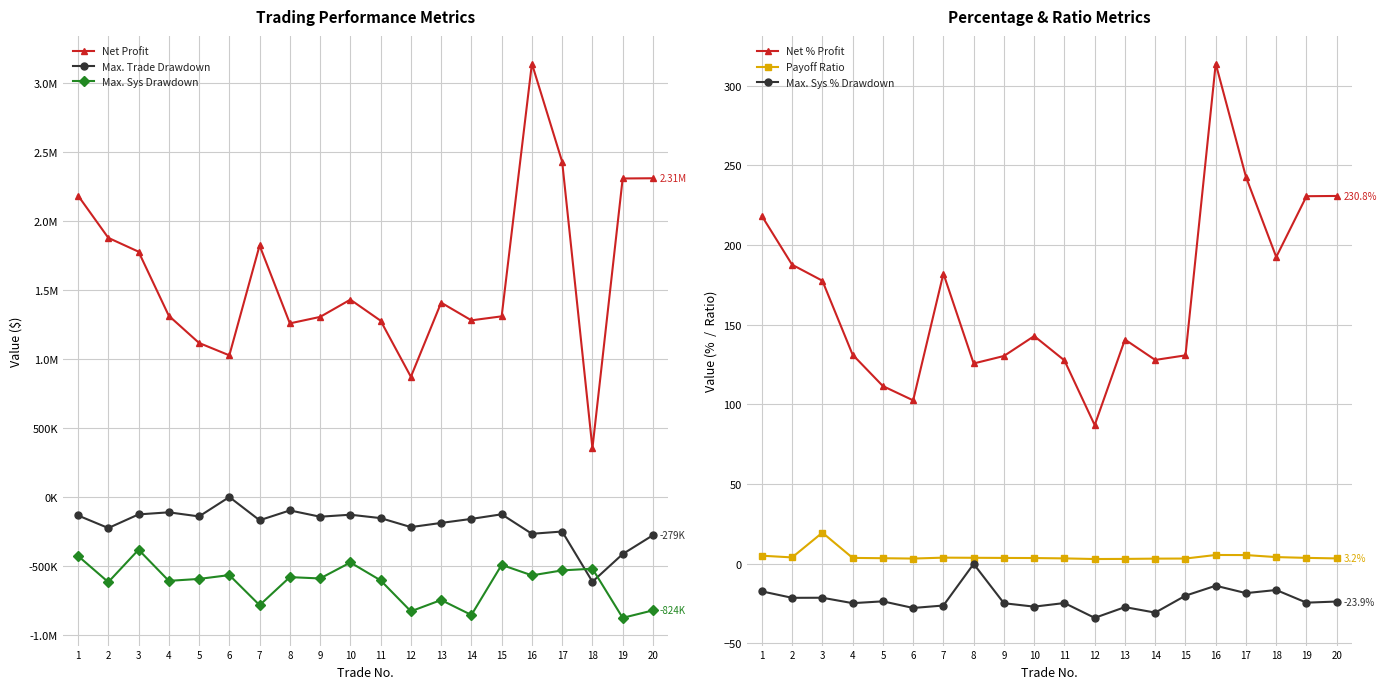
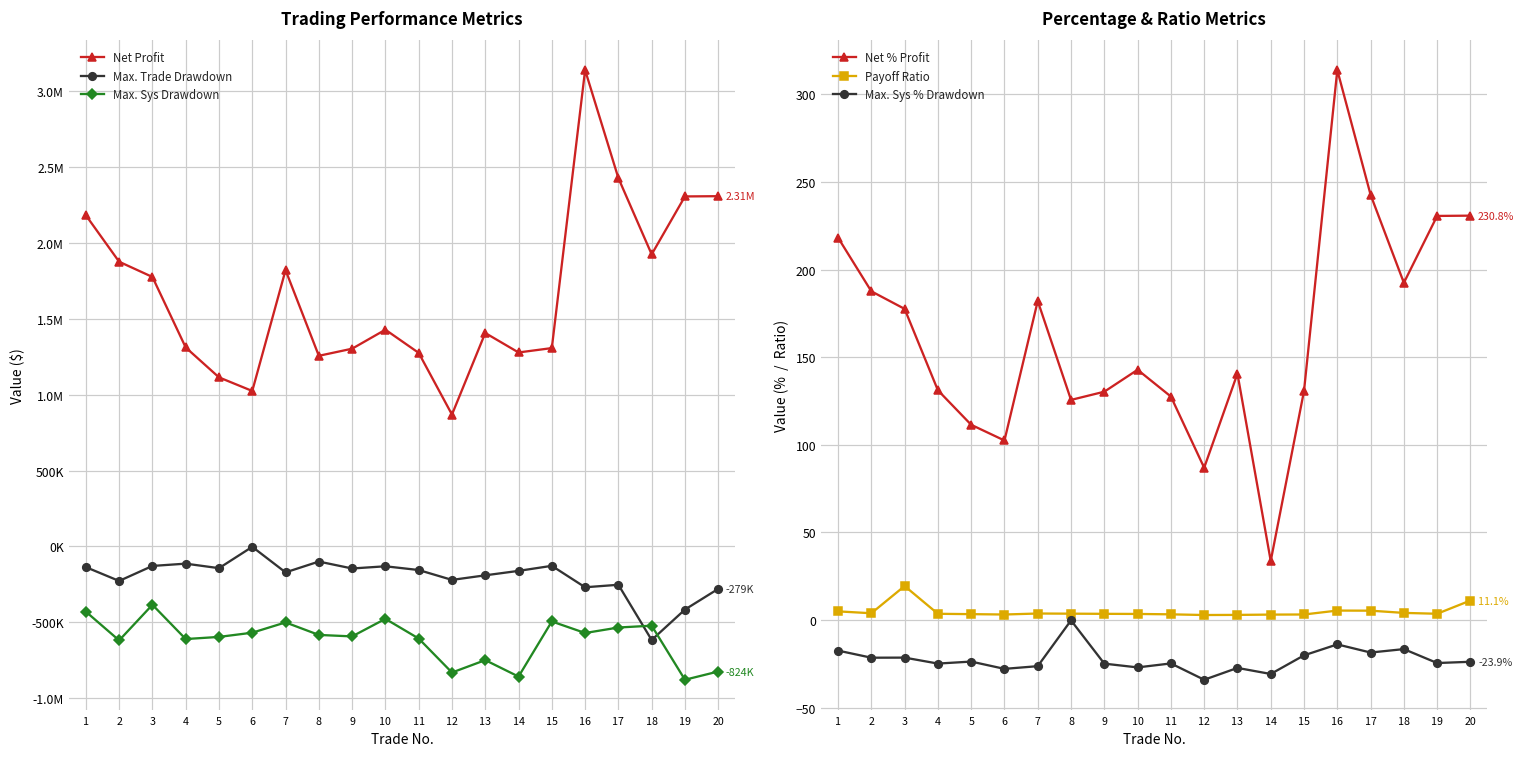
Trading Performance Metrics, Max. Sys Drawdown, 7: -790000 -> -500000
Trading Performance Metrics, Net Profit, 18: 350000 -> 1920000
Percentage & Ratio Metrics, Net % Profit, 14: 128 -> 34
Percentage & Ratio Metrics, Payoff Ratio, 20: 3.2% -> 11.1%
